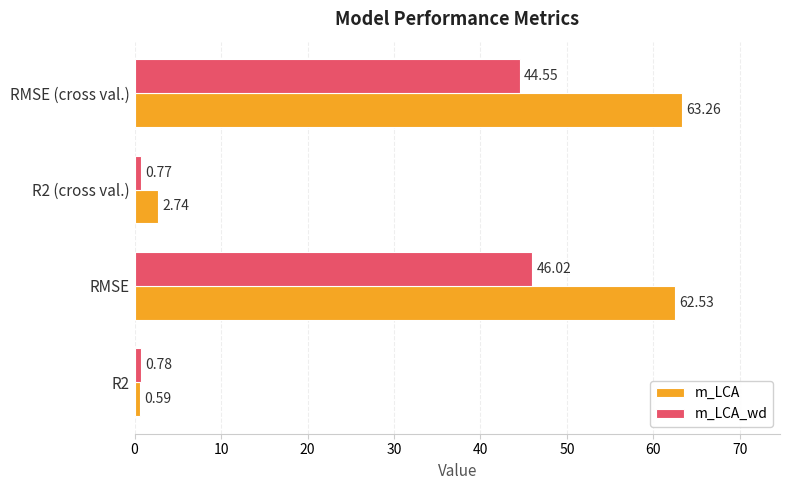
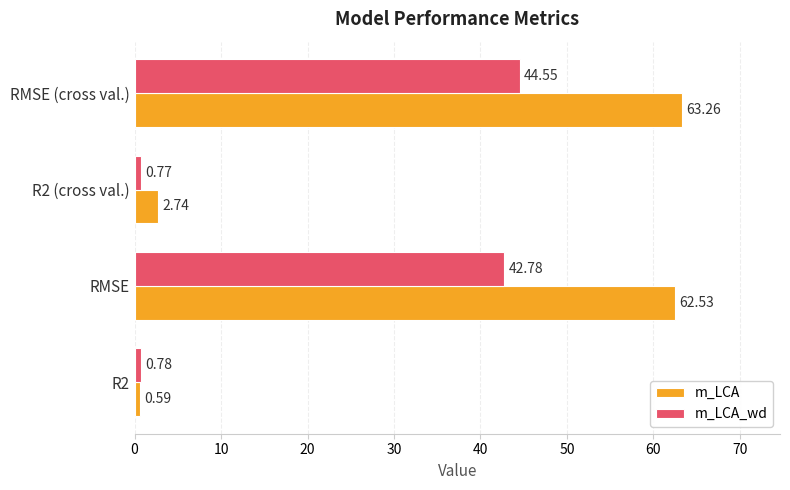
m_LCA_wd, RMSE: 46.02 -> 42.78
